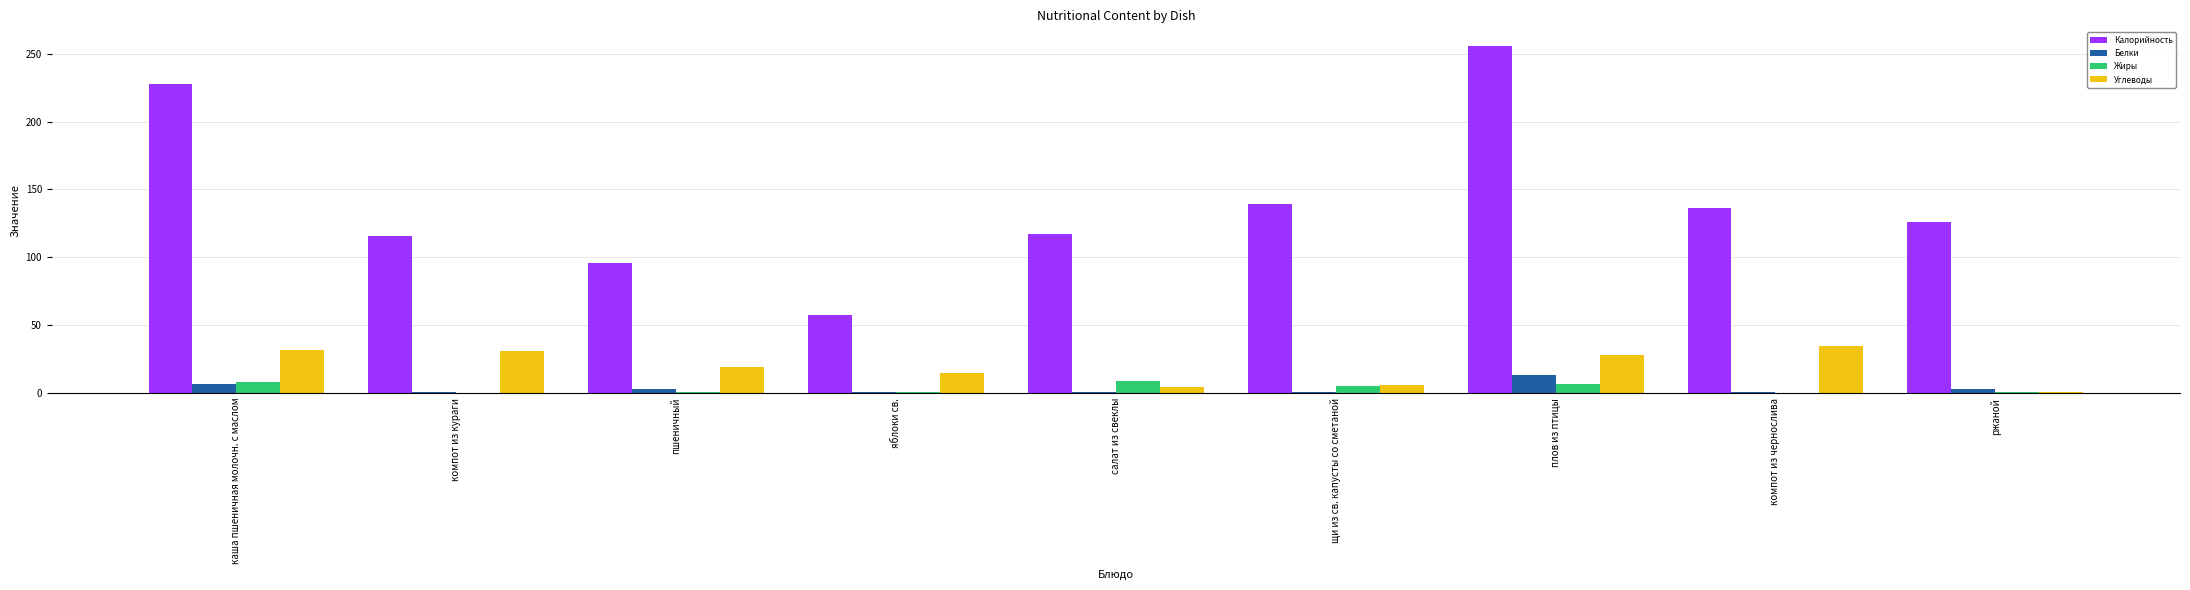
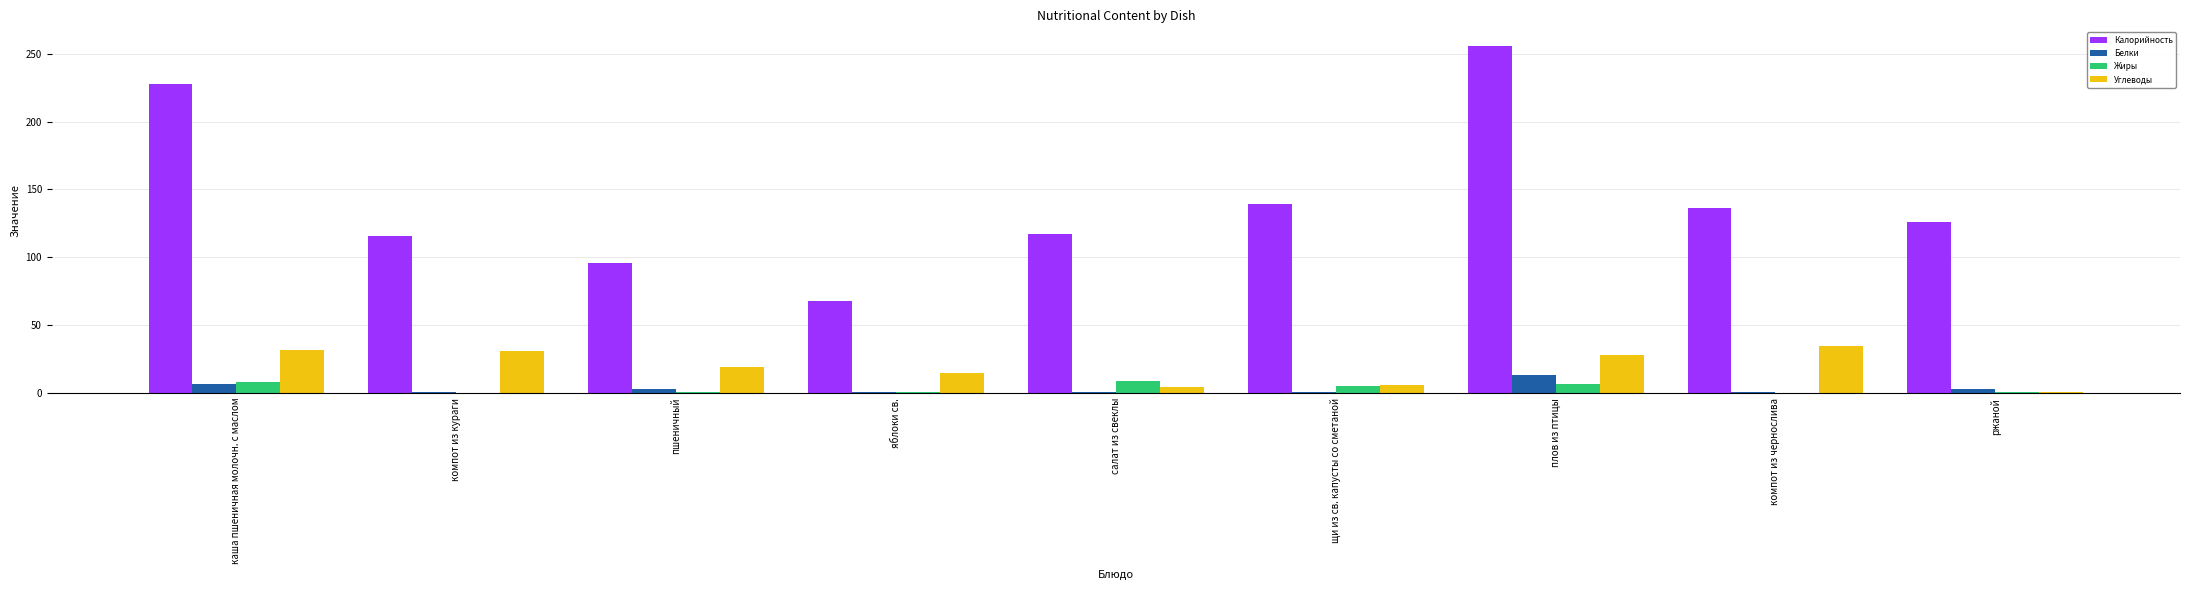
Калорийность, яблоки св.: 57 -> 68
